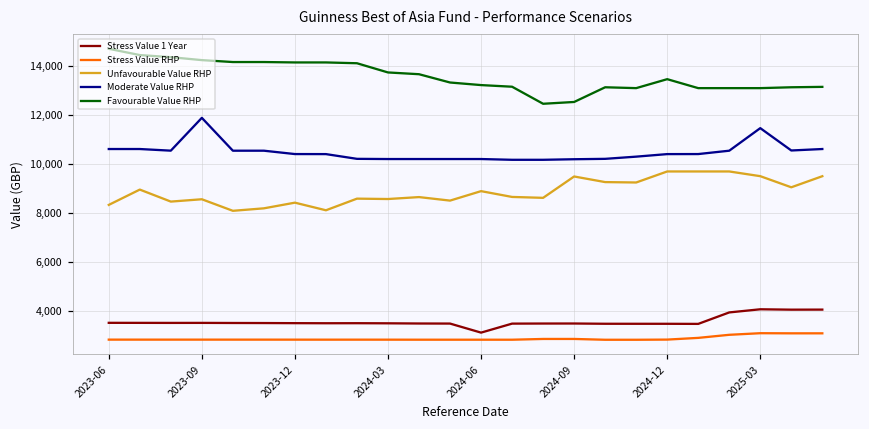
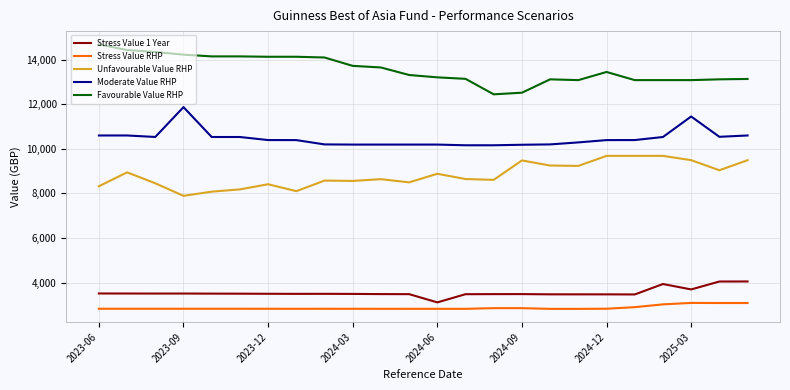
Unfavourable Value RHP, 2023-09: 8,500 -> 7,900
Stress Value 1 Year, 2025-03: 4,100 -> 3,700
